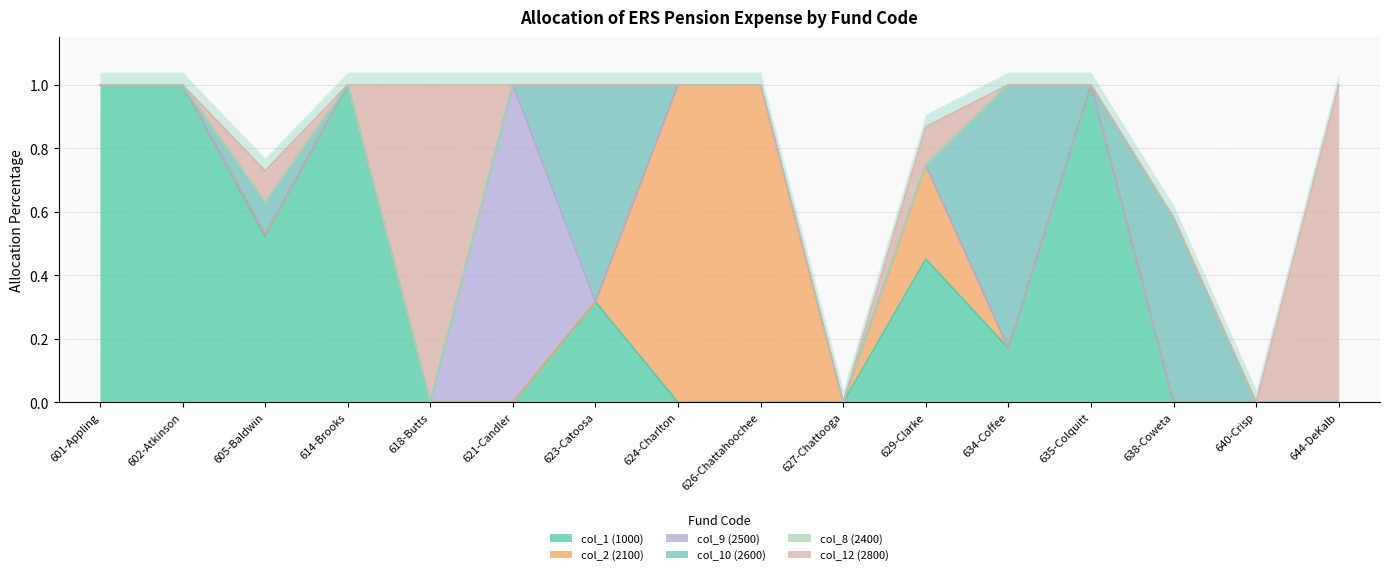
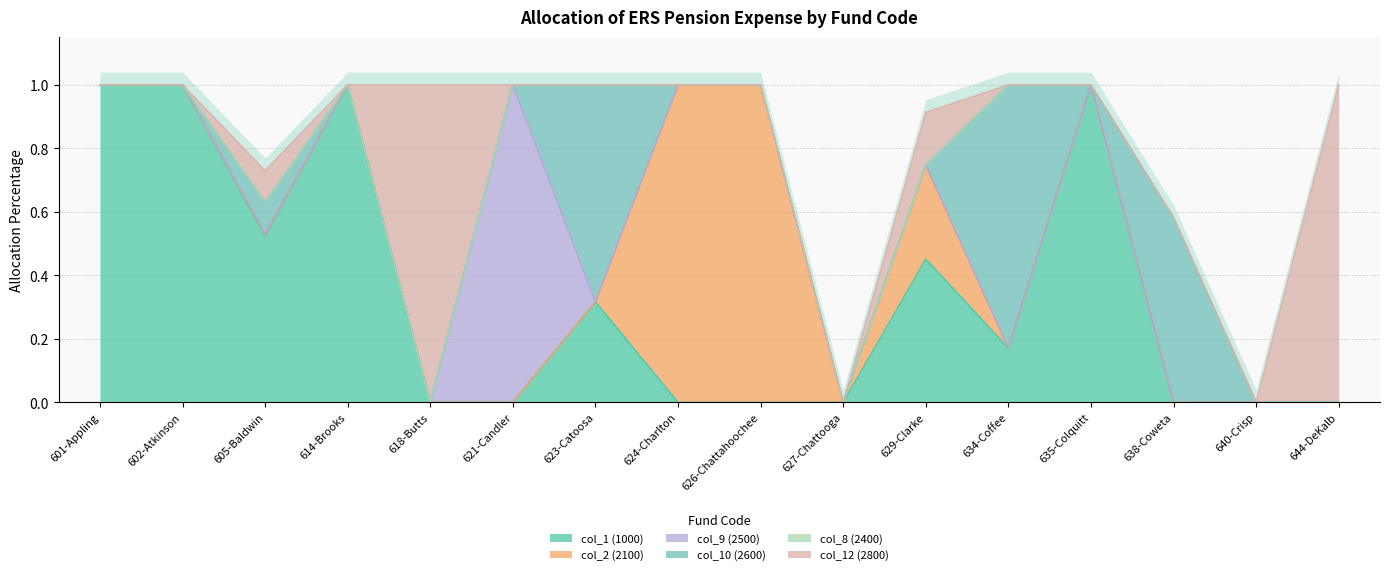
col_12 (2800), 629-Clarke: 0.12 -> 0.17
